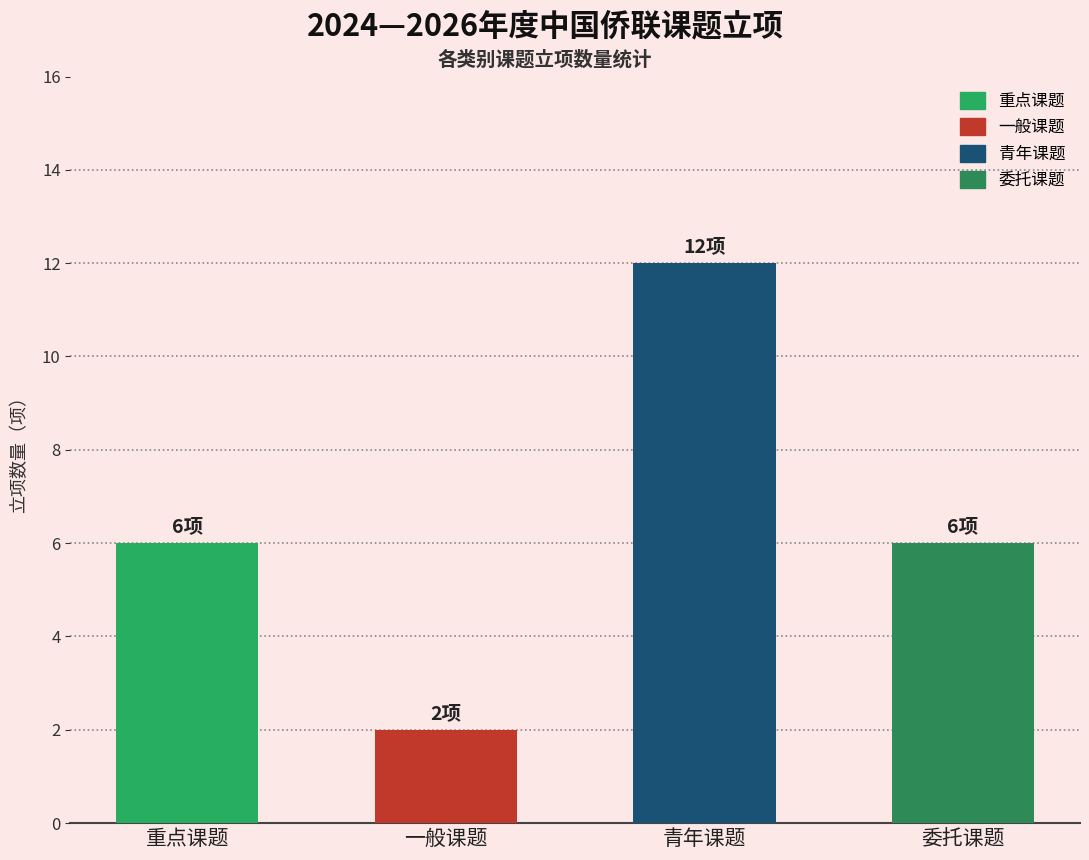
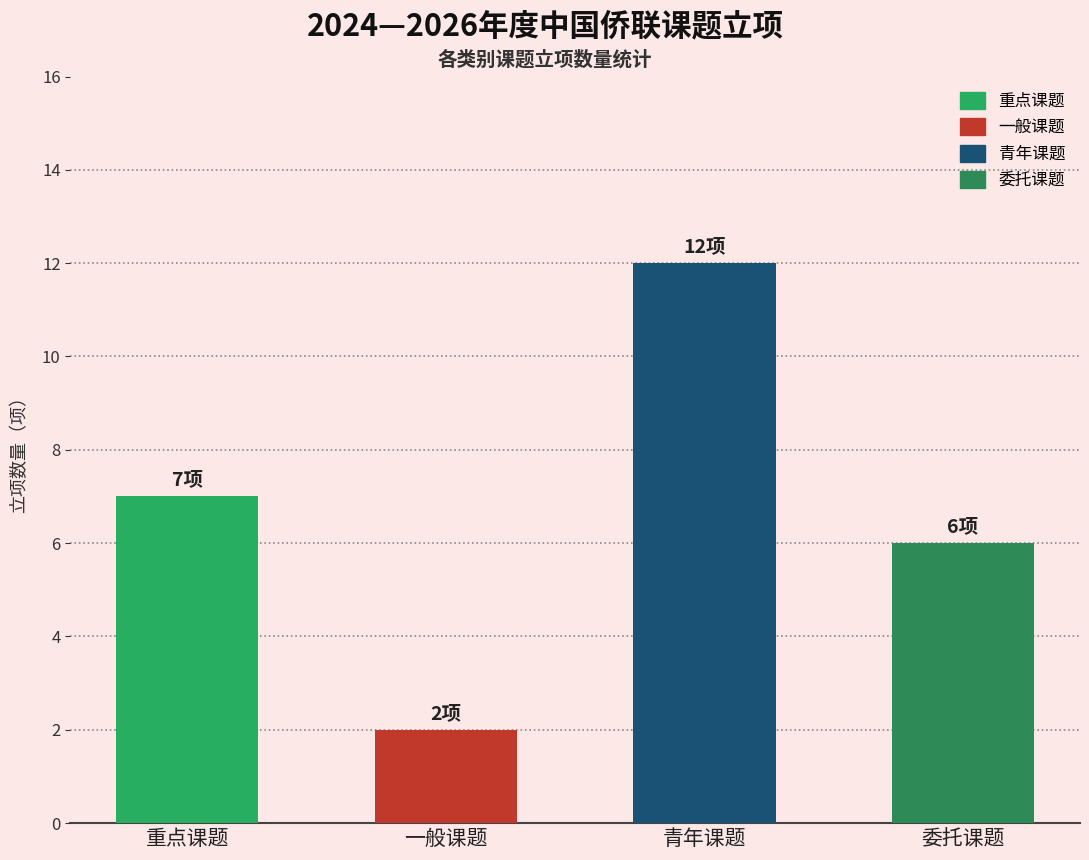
重点课题: 6项 -> 7项
